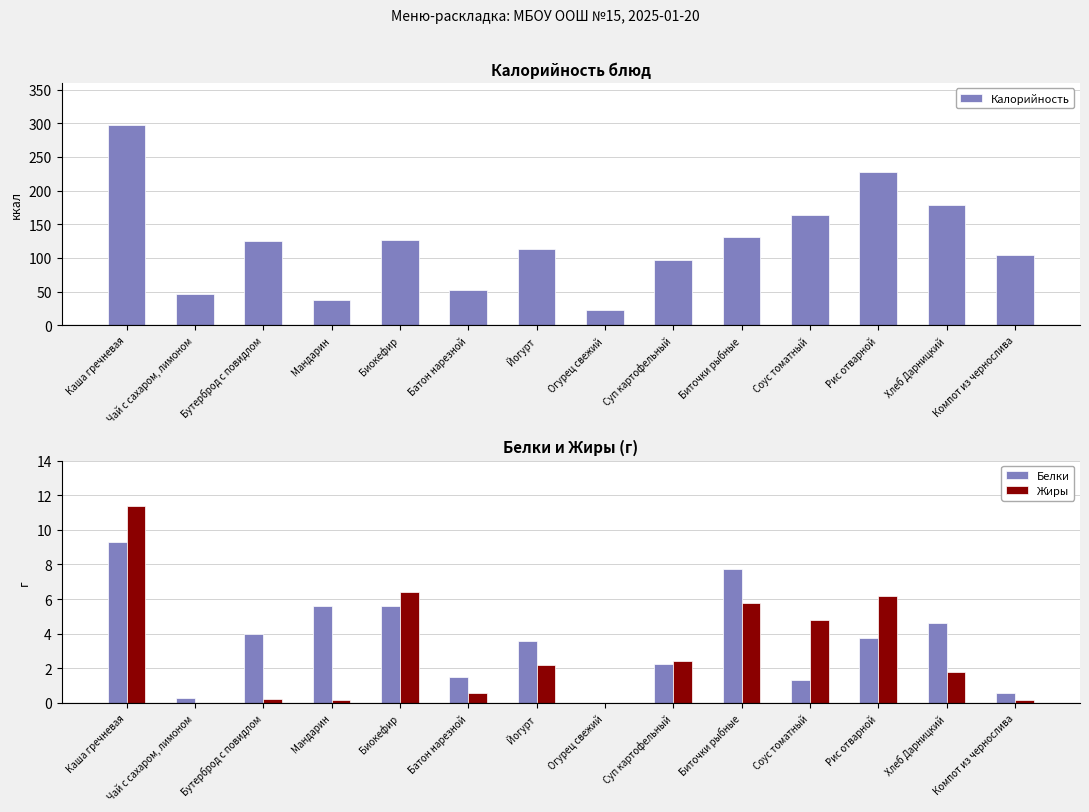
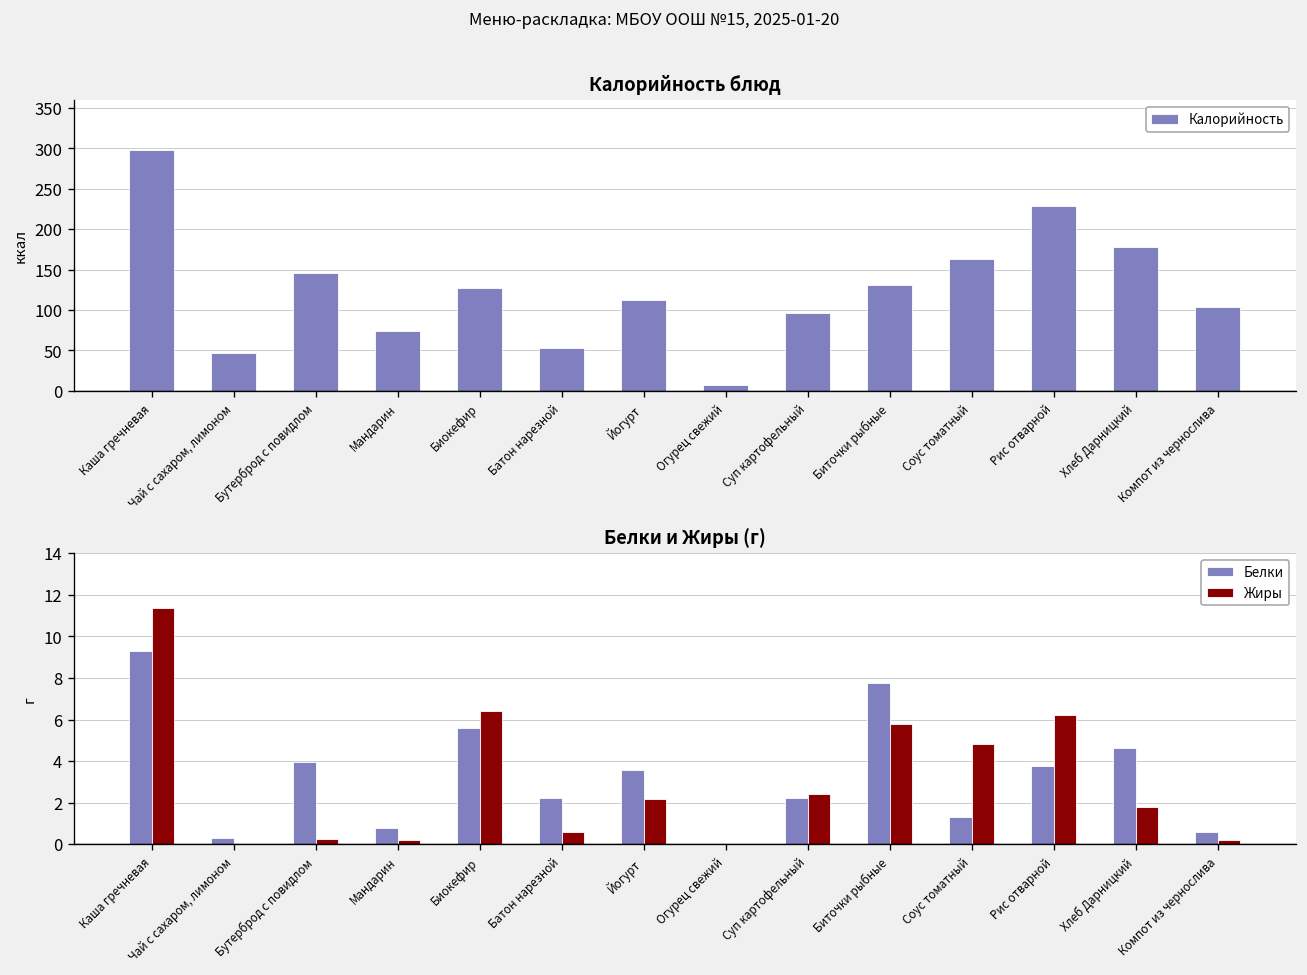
Калорийность блюд, Бутерброд с повидлом: 120 -> 150
Калорийность блюд, Мандарин: 40 -> 70
Калорийность блюд, Огурец свежий: 20 -> 10
Белки и Жиры (г), Белки, Мандарин: 5.6 -> 0.8
Белки и Жиры (г), Белки, Батон нарезной: 1.5 -> 2.2
